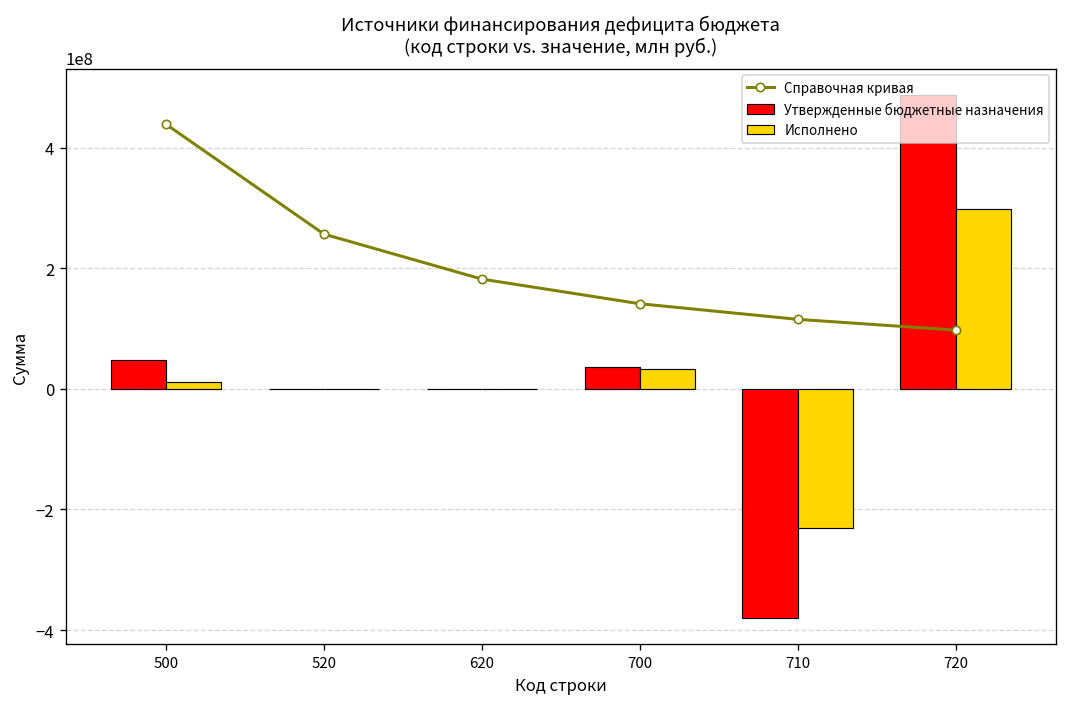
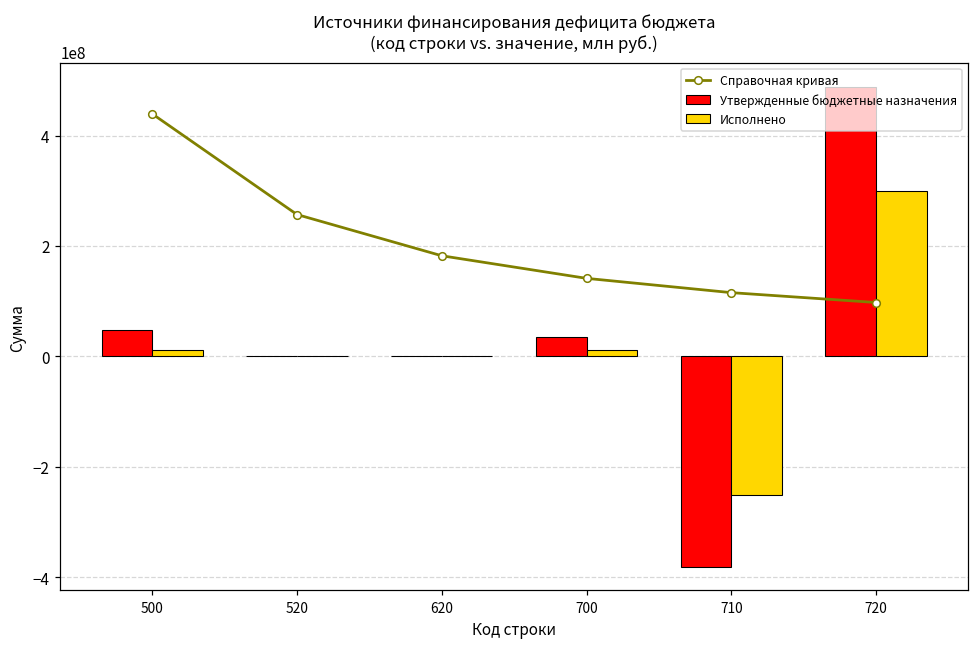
Исполнено, 700: 30000000 -> 10000000
Исполнено, 710: -230000000 -> -250000000
